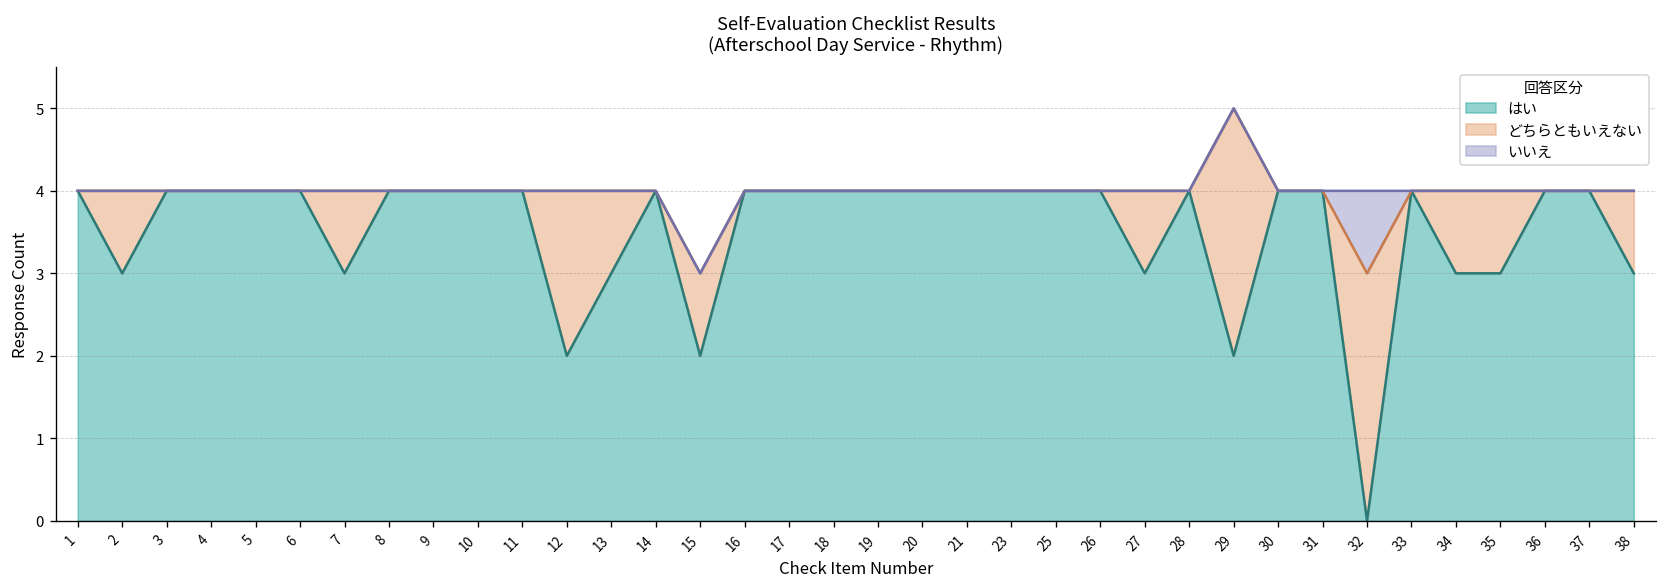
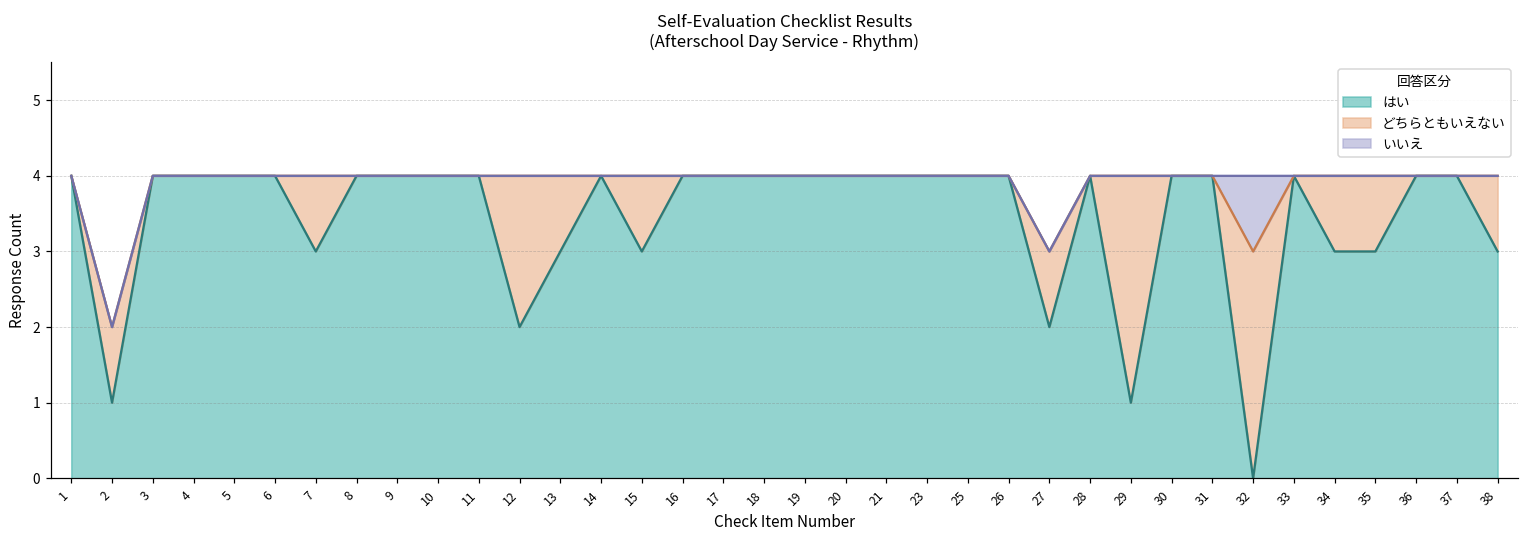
はい, 2: 3 -> 1
はい, 15: 2 -> 3
はい, 27: 3 -> 2
はい, 29: 2 -> 1
